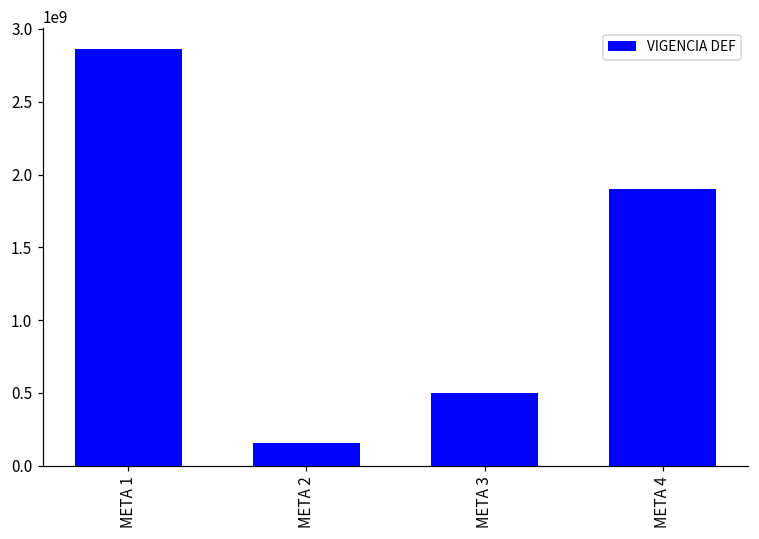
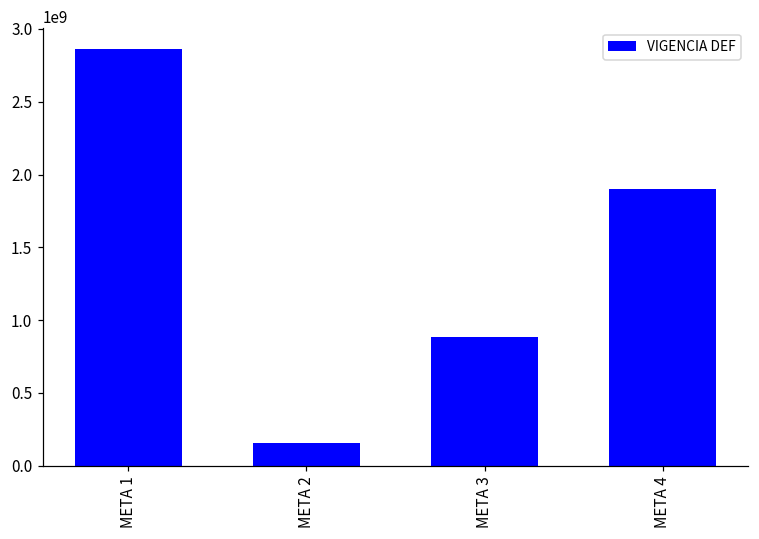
META 3: 500000000 -> 880000000
